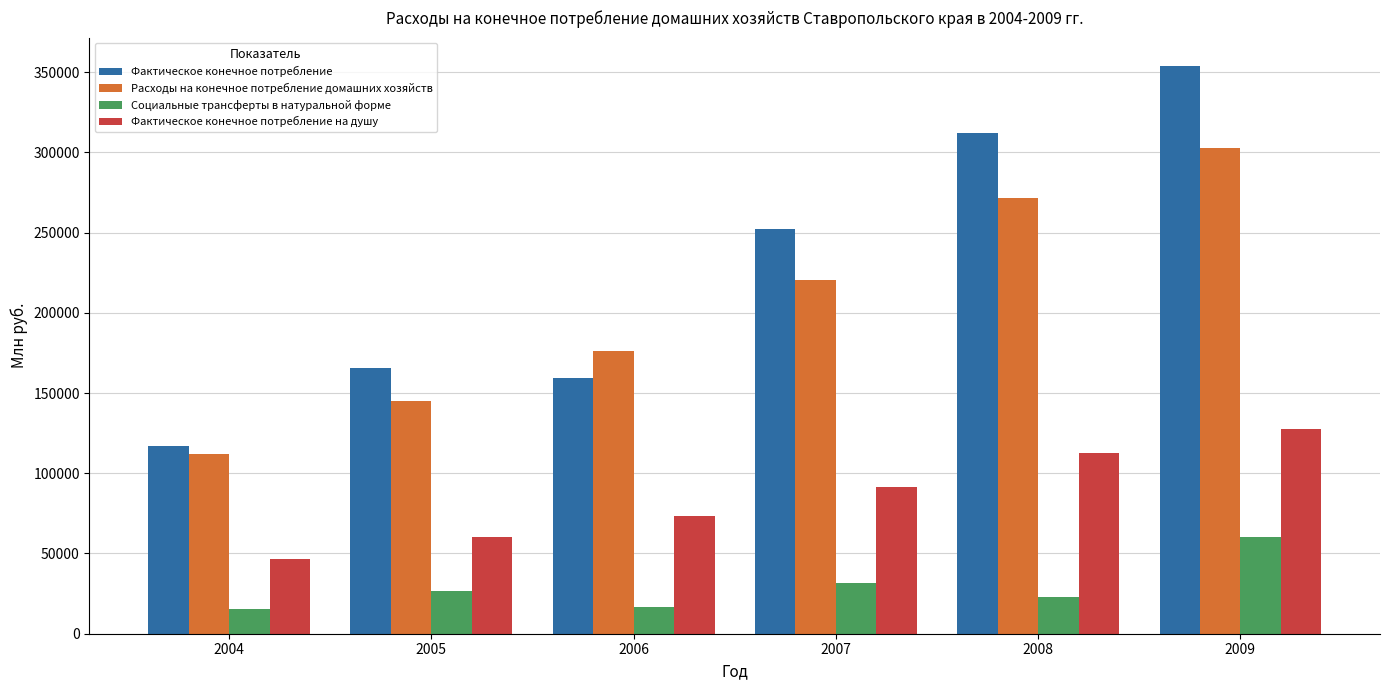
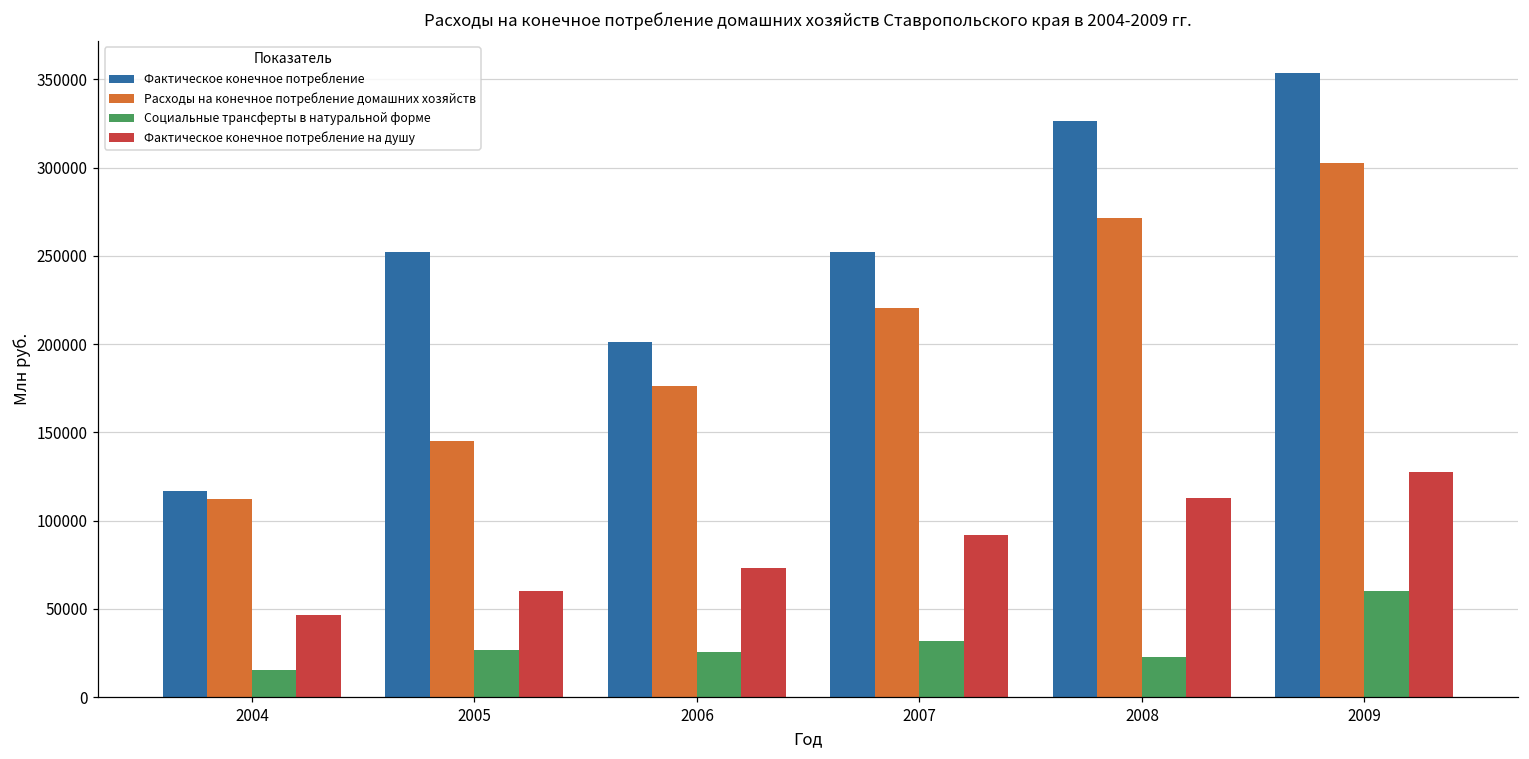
Фактическое конечное потребление, 2005: 166000 -> 252000
Фактическое конечное потребление, 2006: 159000 -> 201000
Социальные трансферты в натуральной форме, 2006: 17000 -> 25000
Фактическое конечное потребление, 2008: 312000 -> 327000
